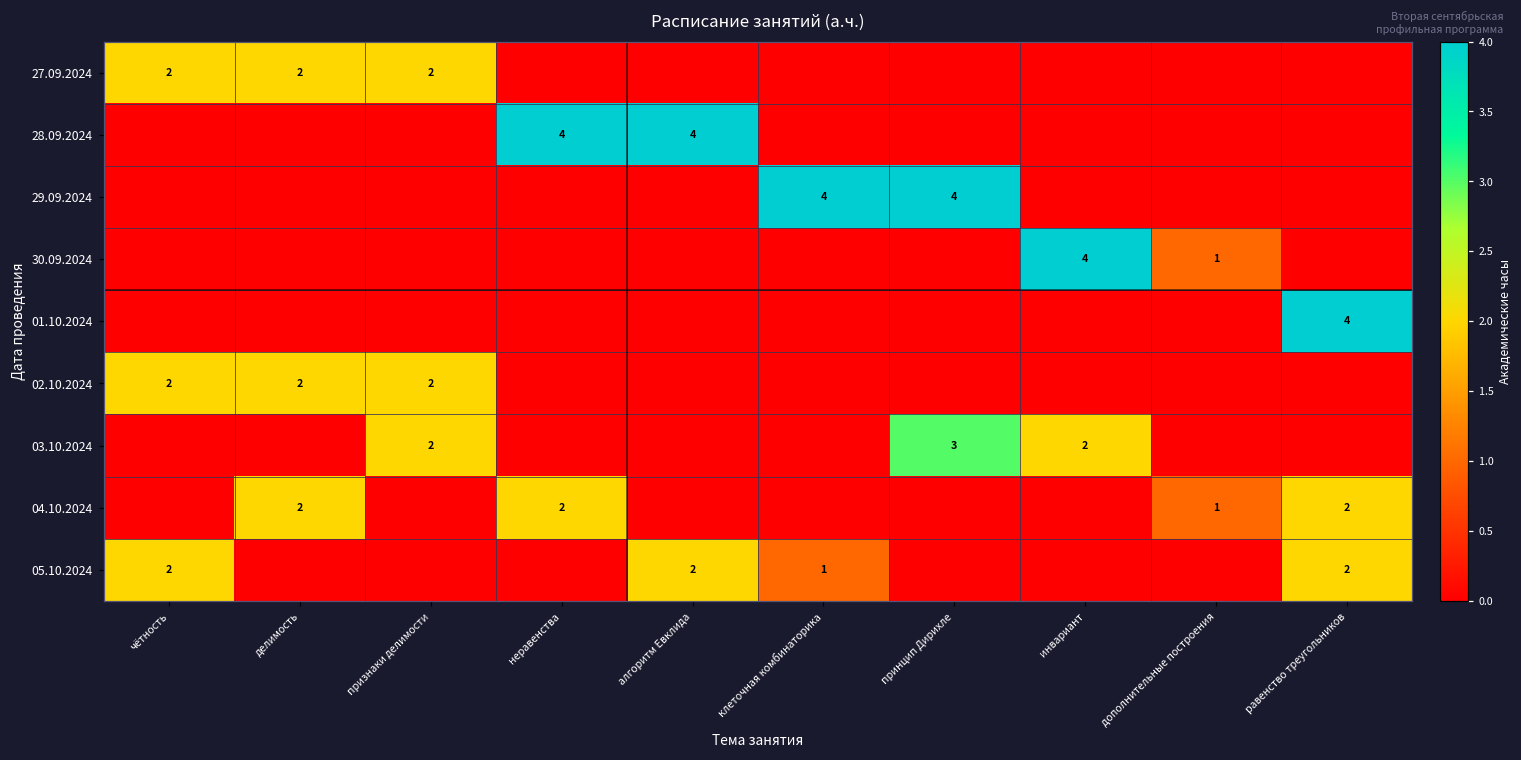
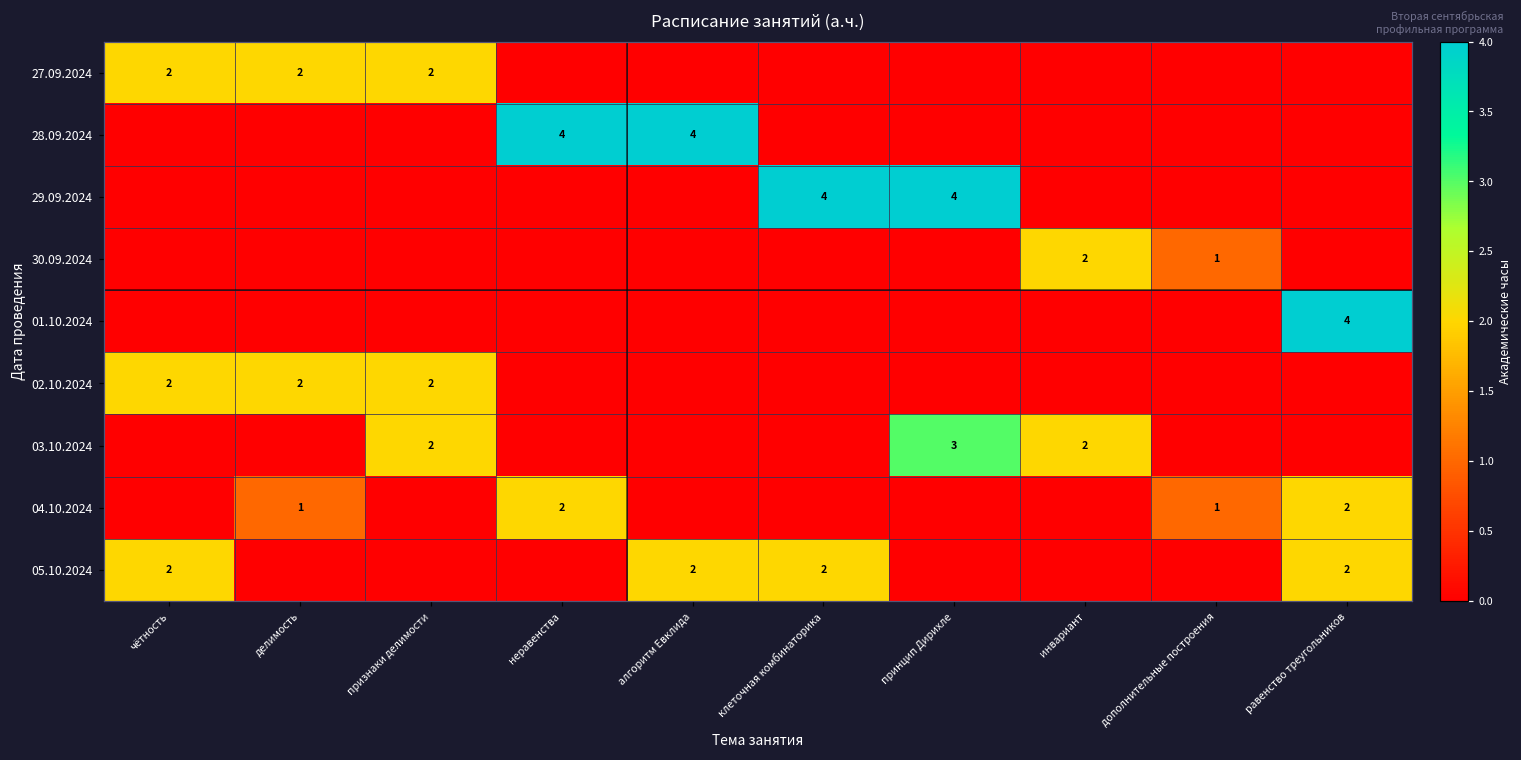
30.09.2024, инвариант: 4 -> 2
04.10.2024, делимость: 2 -> 1
05.10.2024, клеточная комбинаторика: 1 -> 2
